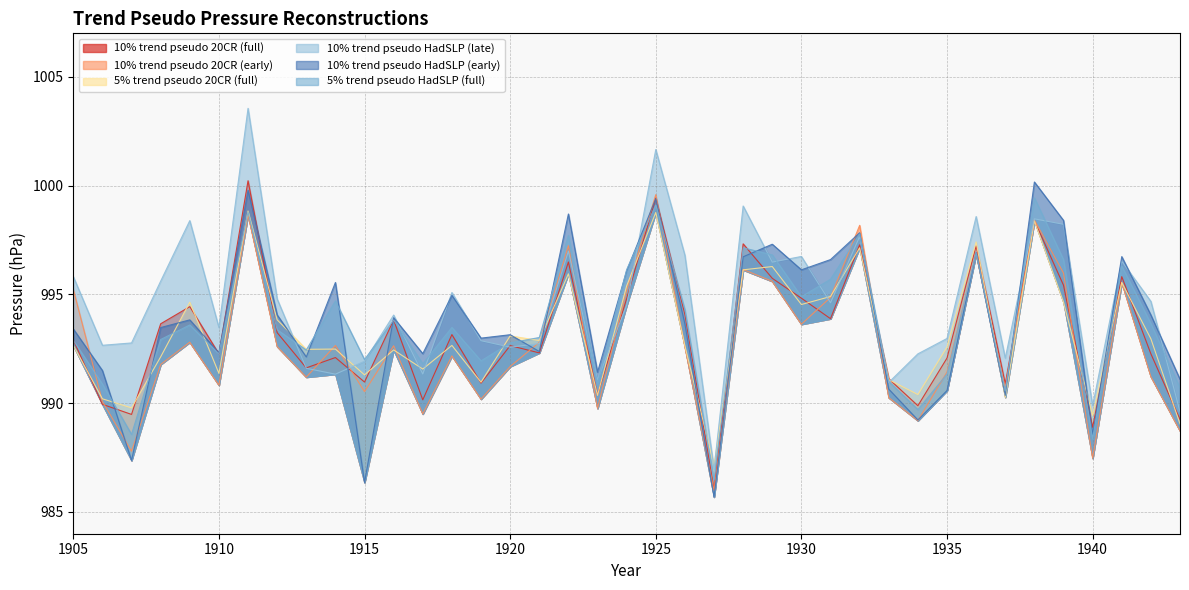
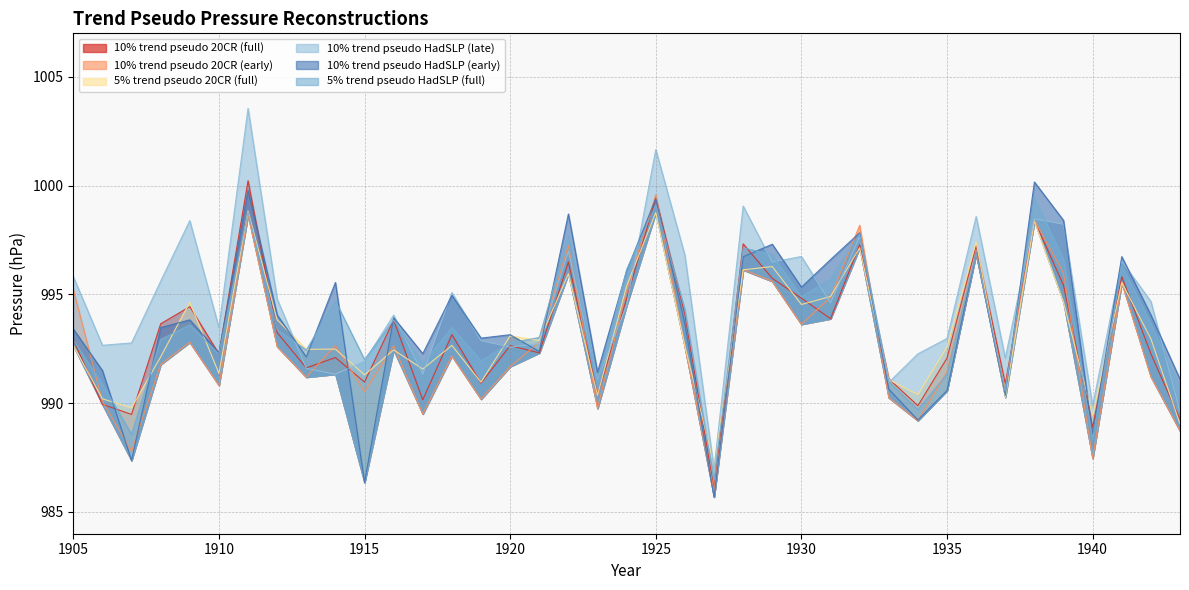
10% trend pseudo HadSLP (early), 1930: 996.1 -> 995.3
